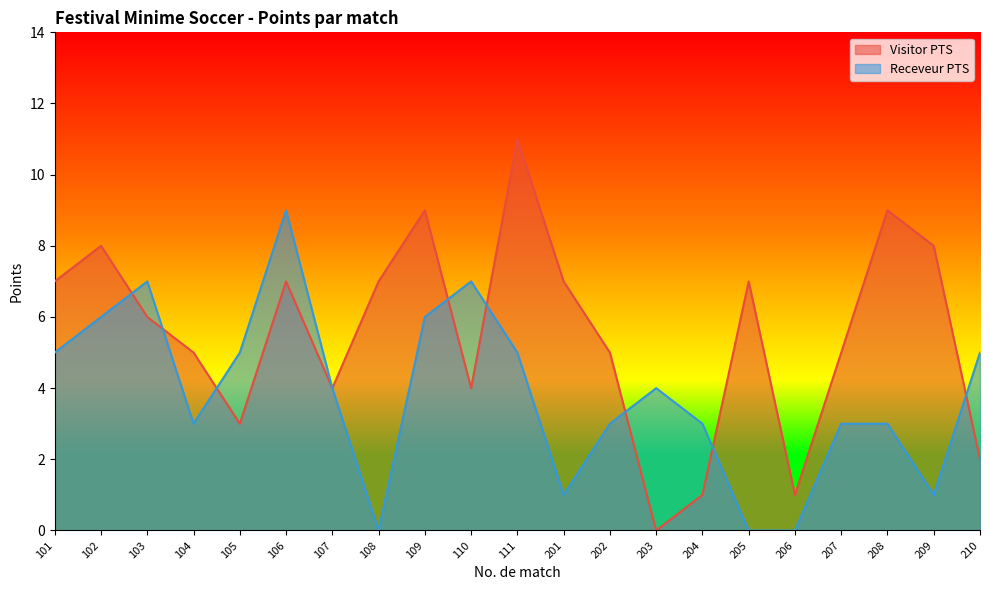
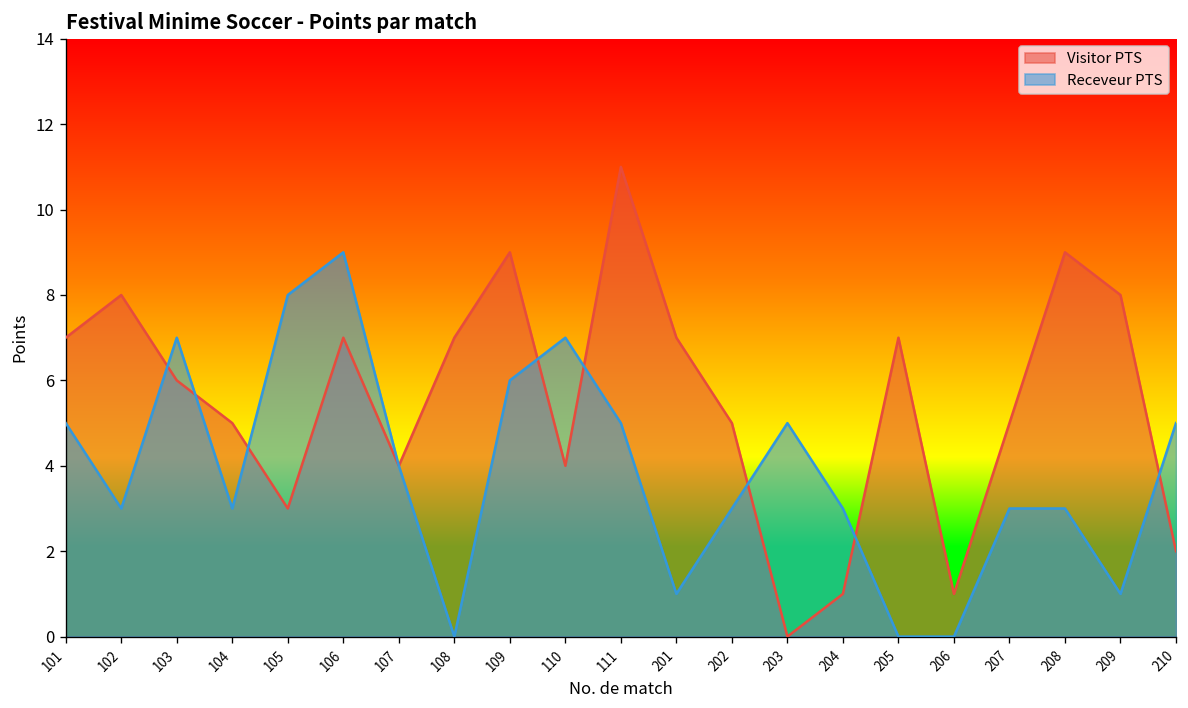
Receveur PTS, 102: 6 -> 3
Receveur PTS, 105: 5 -> 8
Receveur PTS, 203: 4 -> 5
